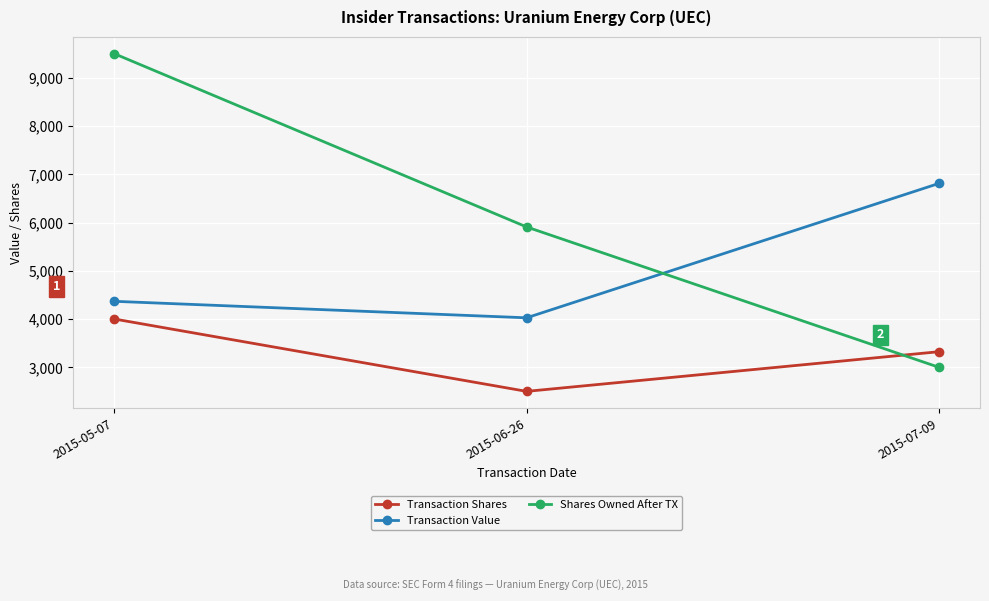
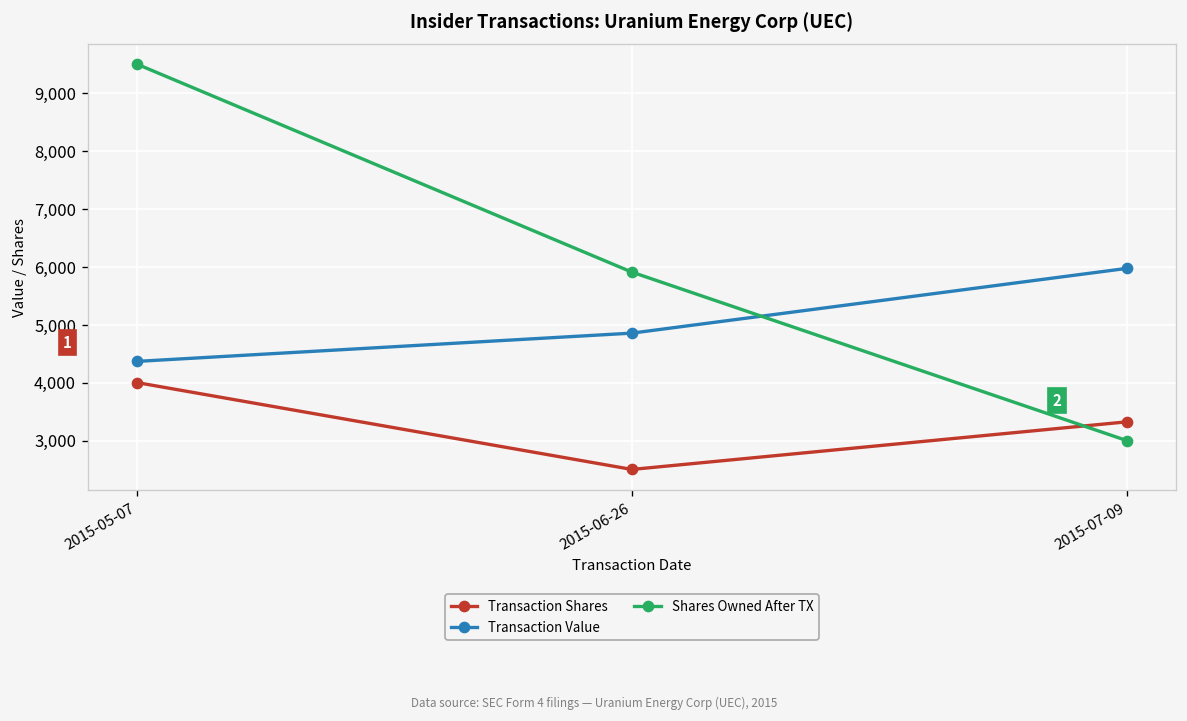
Transaction Value, 2015-06-26: 4,000 -> 4,900
Transaction Value, 2015-07-09: 6,800 -> 6,000
